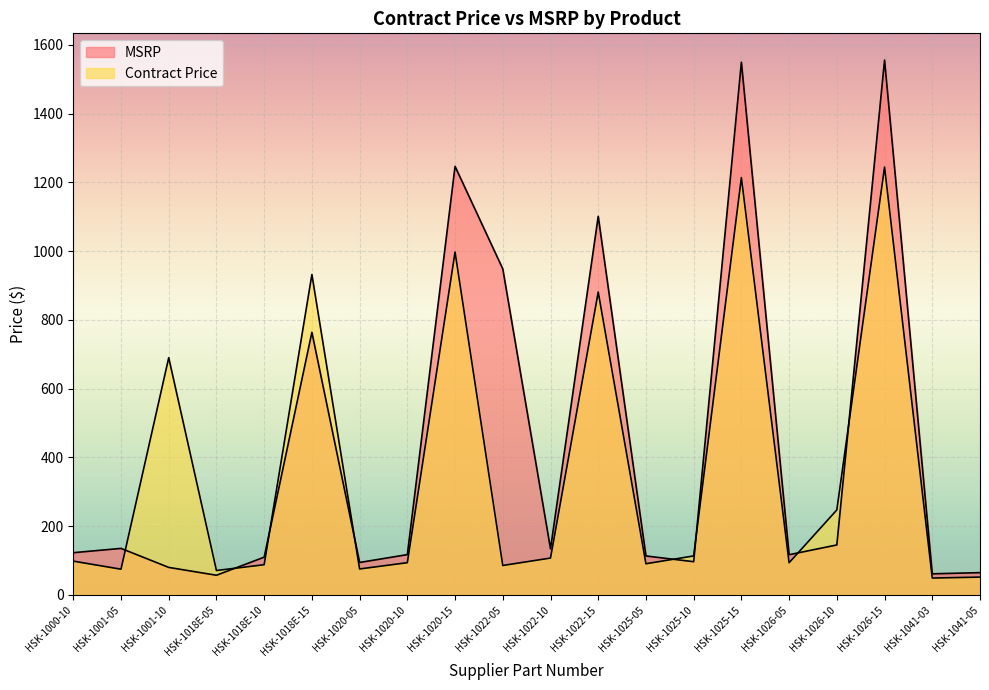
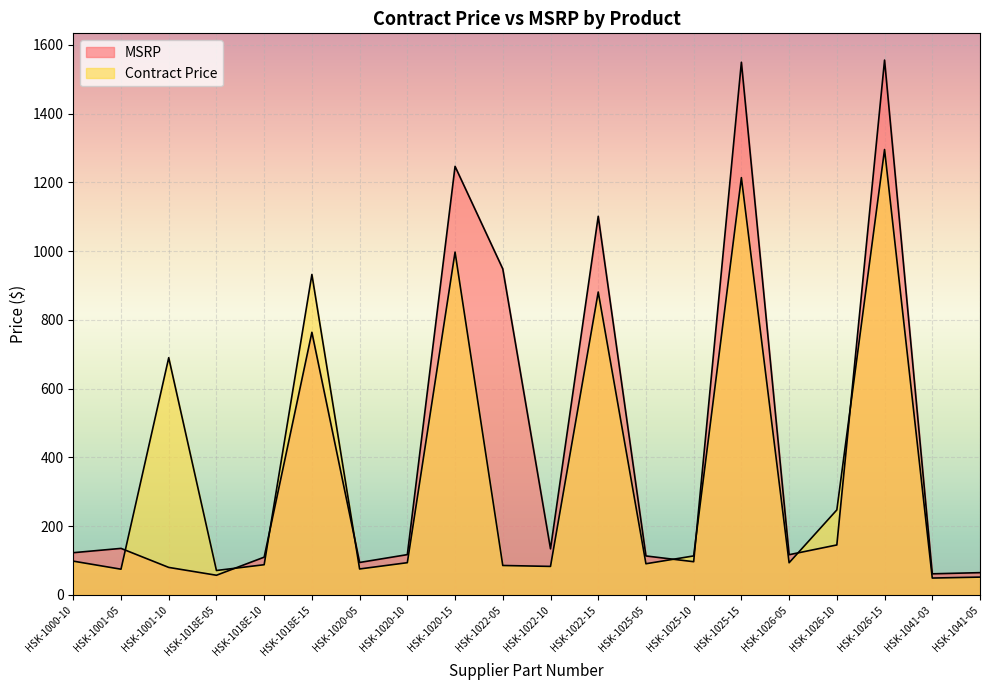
Contract Price, HSK-1022-10: 110 -> 80
Contract Price, HSK-1026-15: 1240 -> 1300
